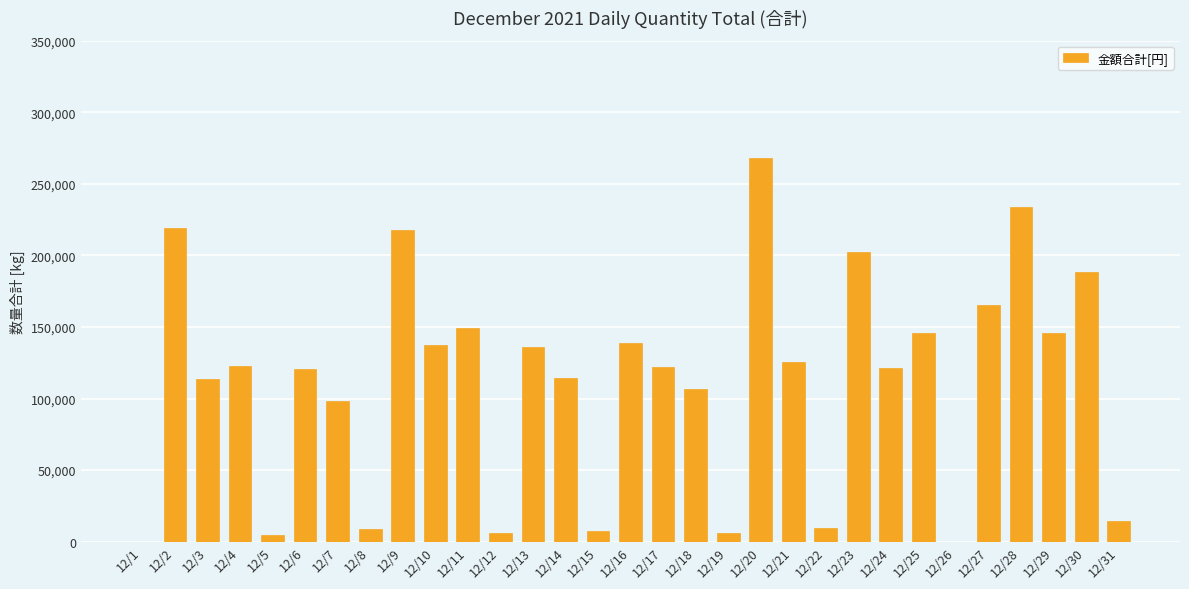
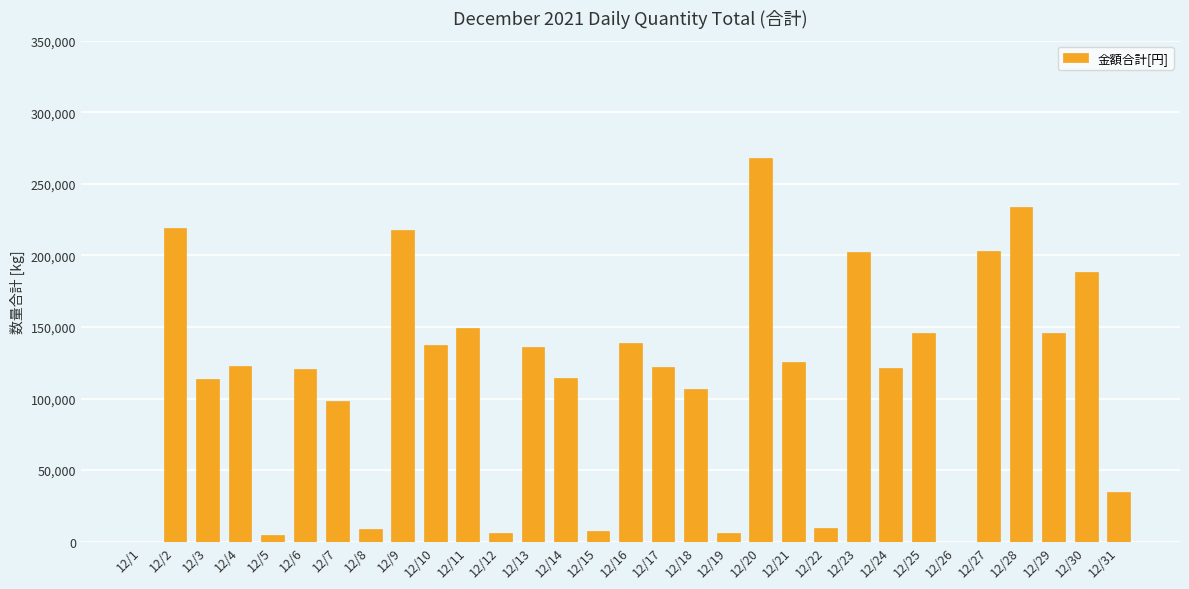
12/27: 165,000 -> 203,000
12/31: 14,000 -> 35,000
